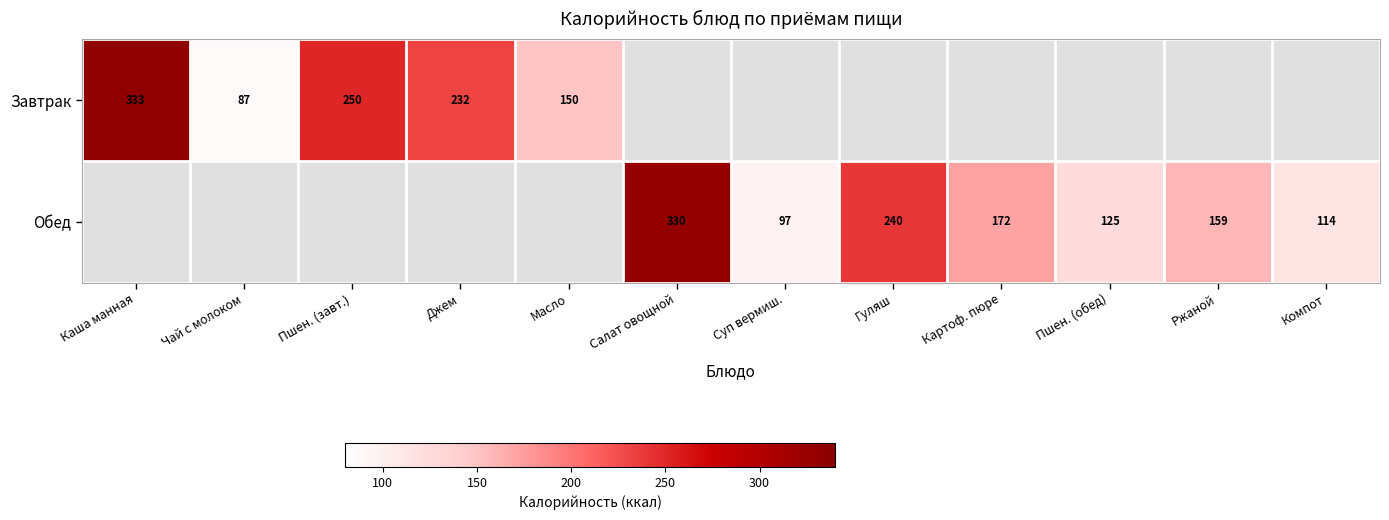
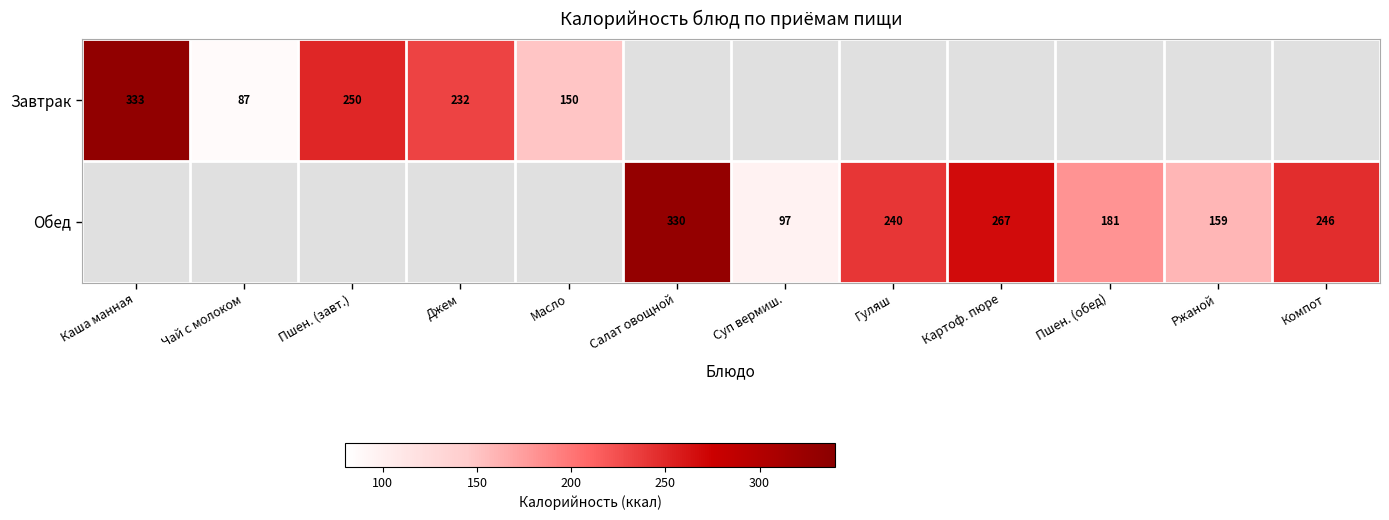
Обед, Картоф. пюре: 172 -> 267
Обед, Пшен. (обед): 125 -> 181
Обед, Компот: 114 -> 246
